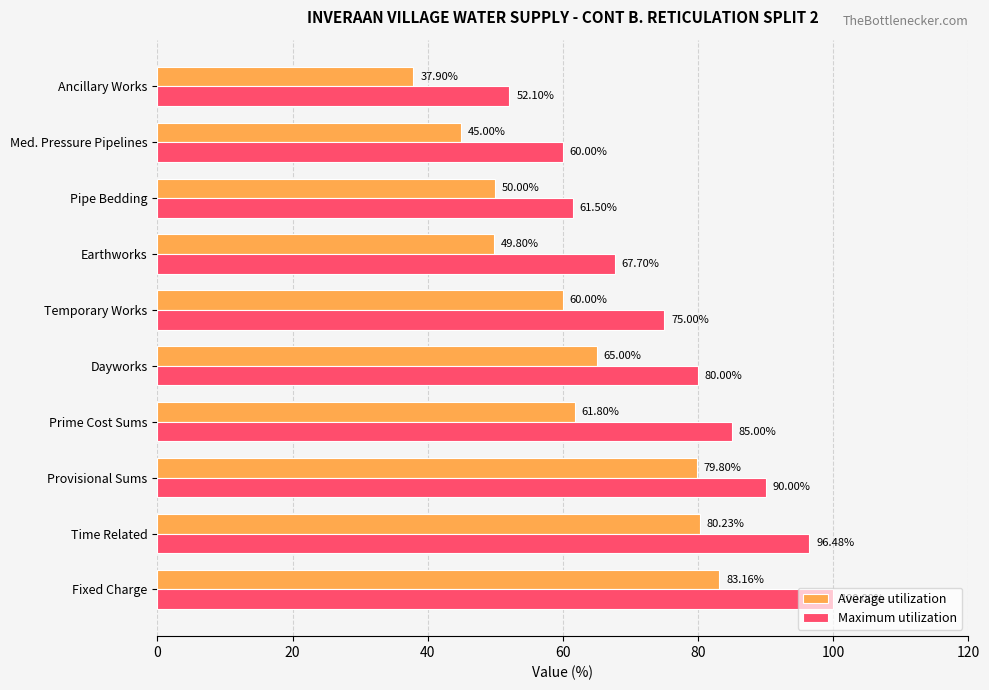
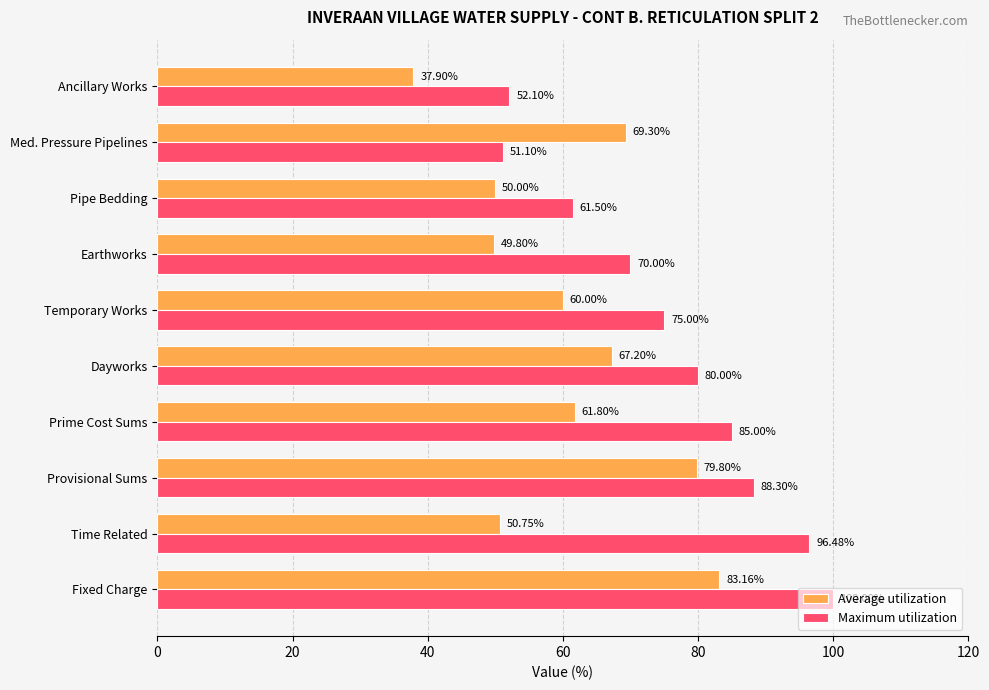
Average utilization, Med. Pressure Pipelines: 45.00% -> 69.30%
Maximum utilization, Med. Pressure Pipelines: 60.00% -> 51.10%
Maximum utilization, Earthworks: 67.70% -> 70.00%
Average utilization, Dayworks: 65.00% -> 67.20%
Maximum utilization, Provisional Sums: 90.00% -> 88.30%
Average utilization, Time Related: 80.23% -> 50.75%
